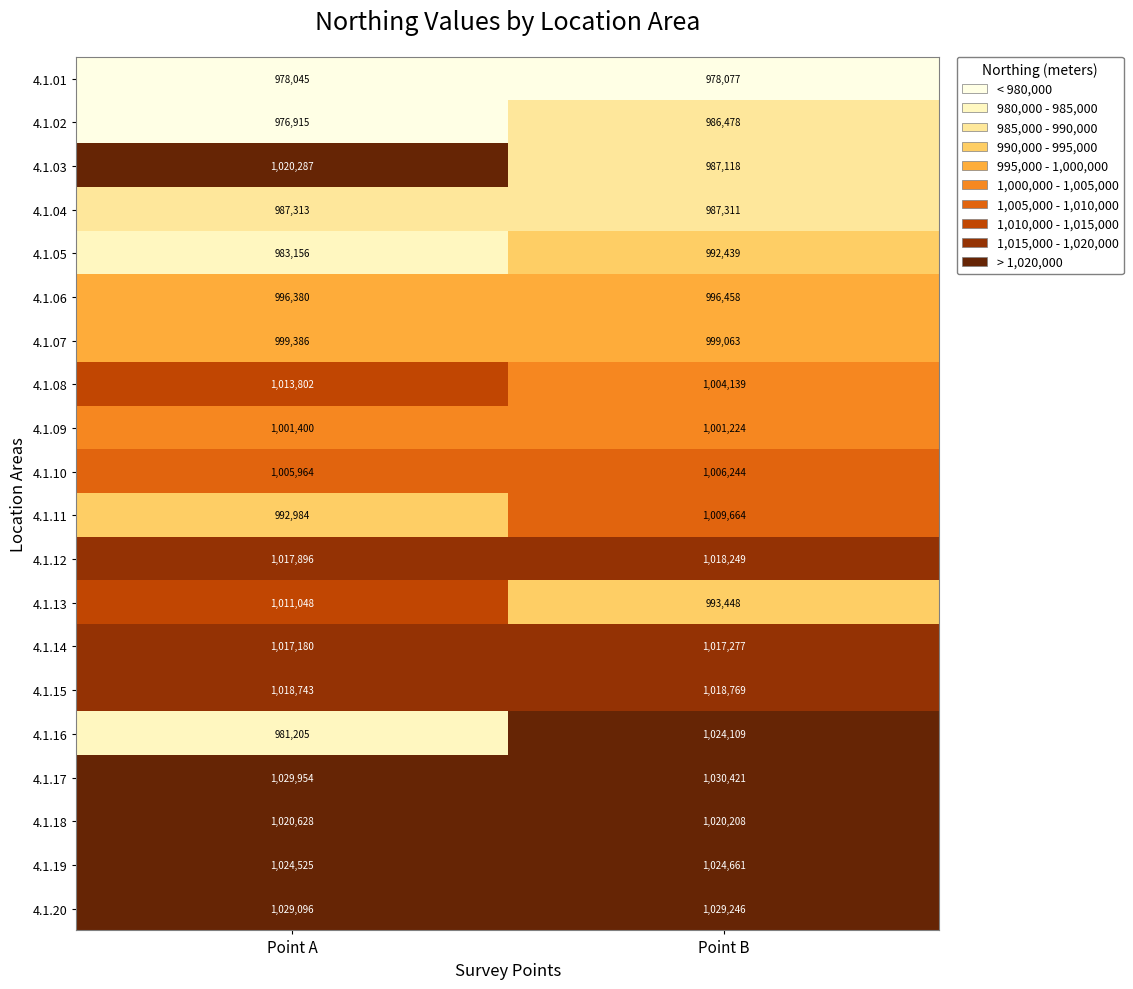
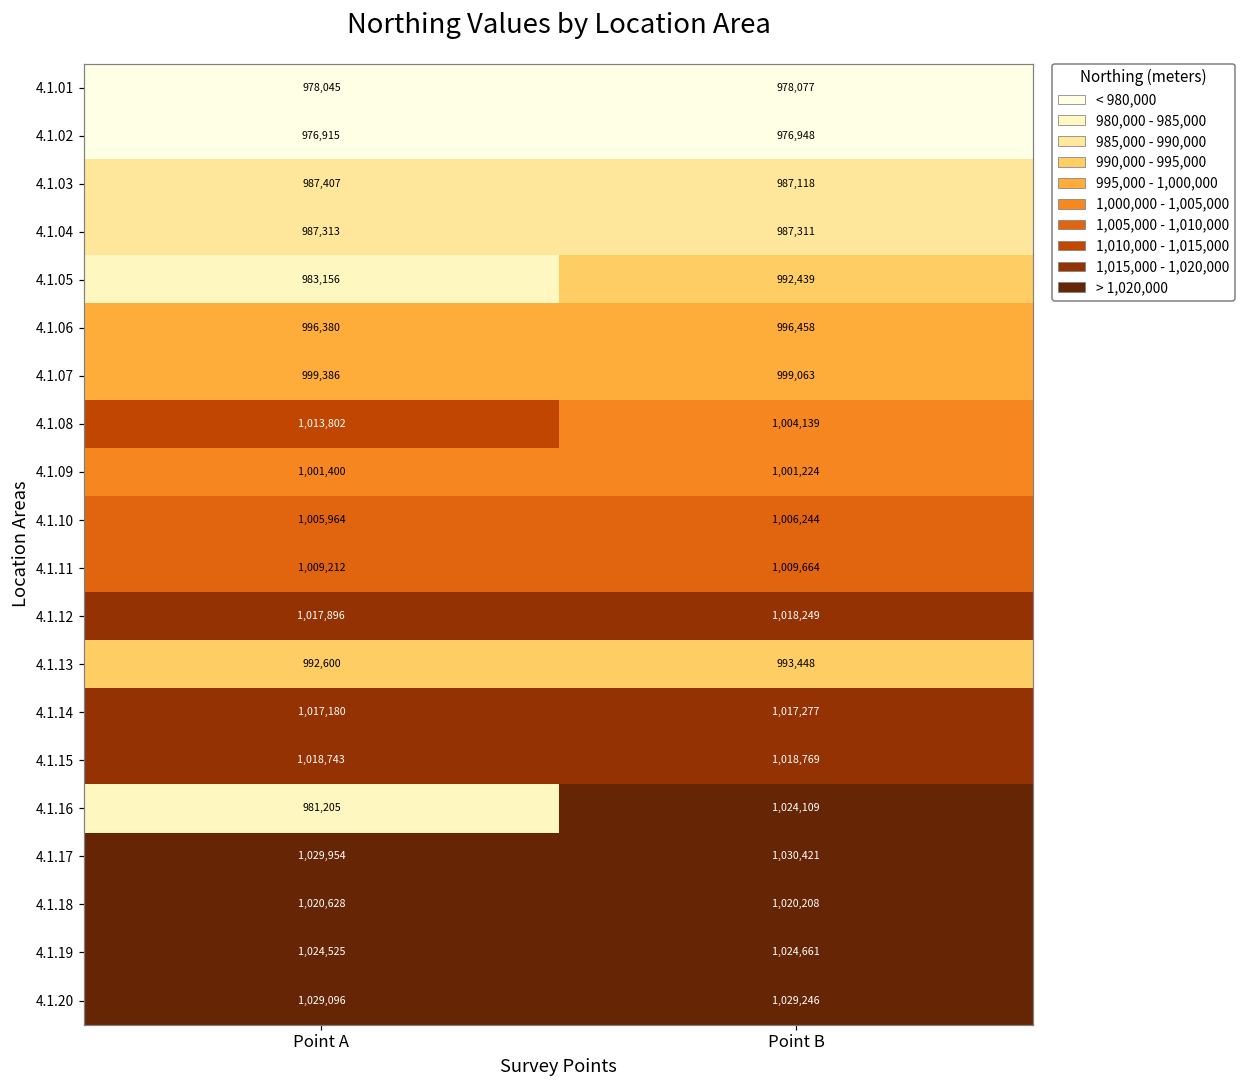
4.1.02, Point B: 986,478 -> 976,948
4.1.03, Point A: 1,020,287 -> 987,407
4.1.11, Point A: 992,984 -> 1,009,212
4.1.13, Point A: 1,011,048 -> 992,600
